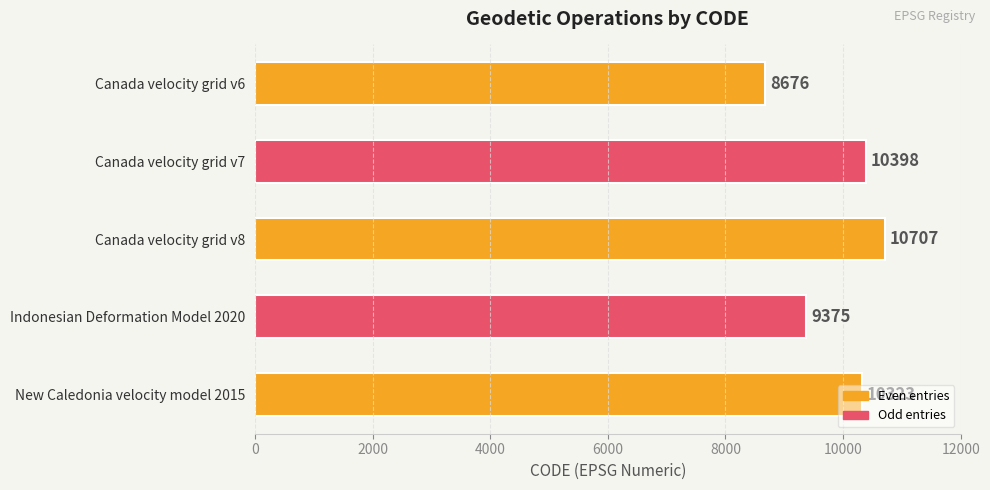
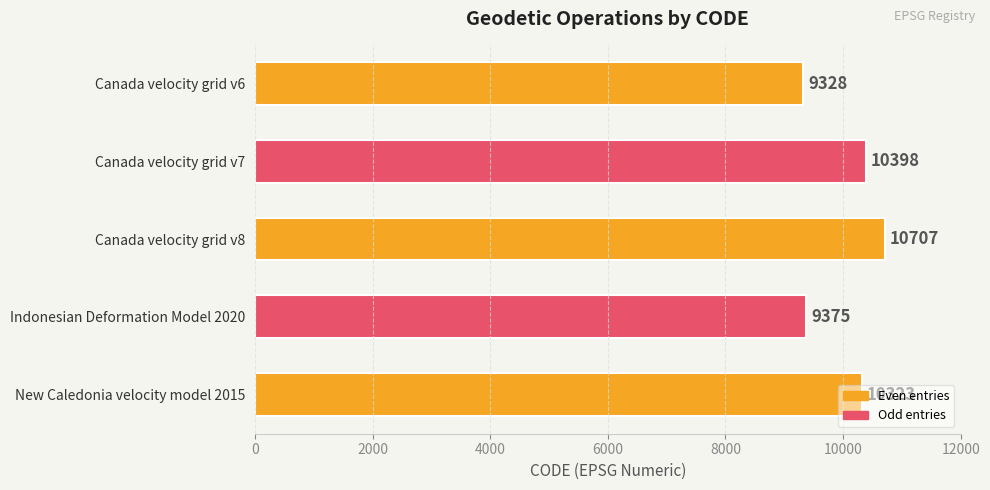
Canada velocity grid v6: 8676 -> 9328
